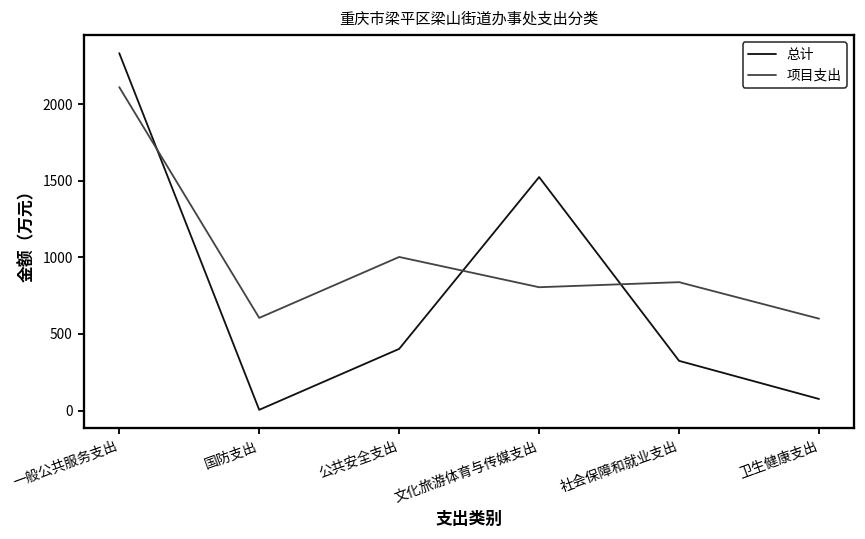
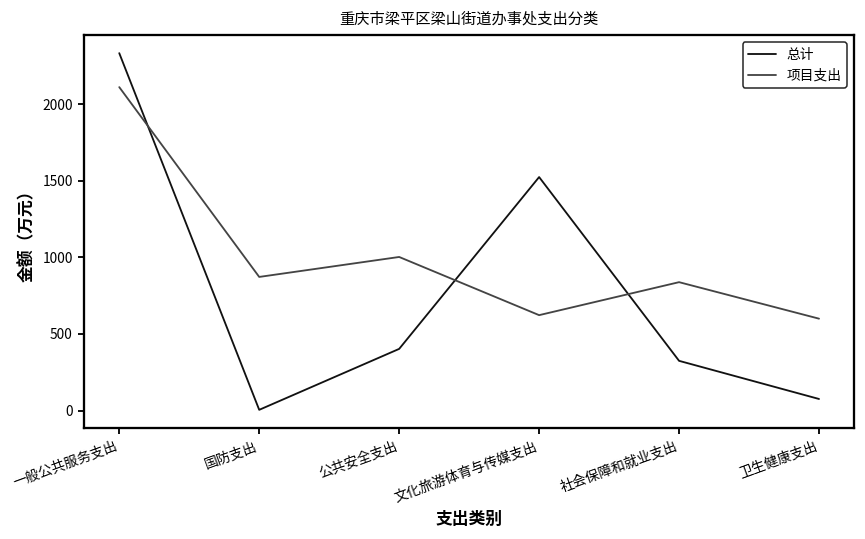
项目支出, 国防支出: 610 -> 870
项目支出, 文化旅游体育与传媒支出: 810 -> 620
